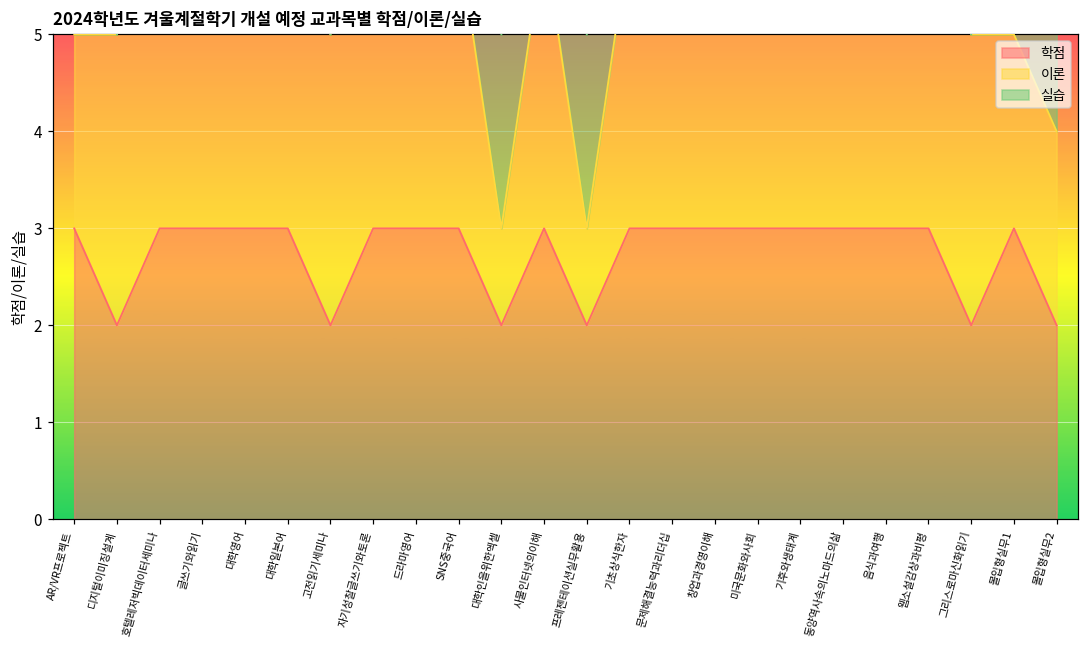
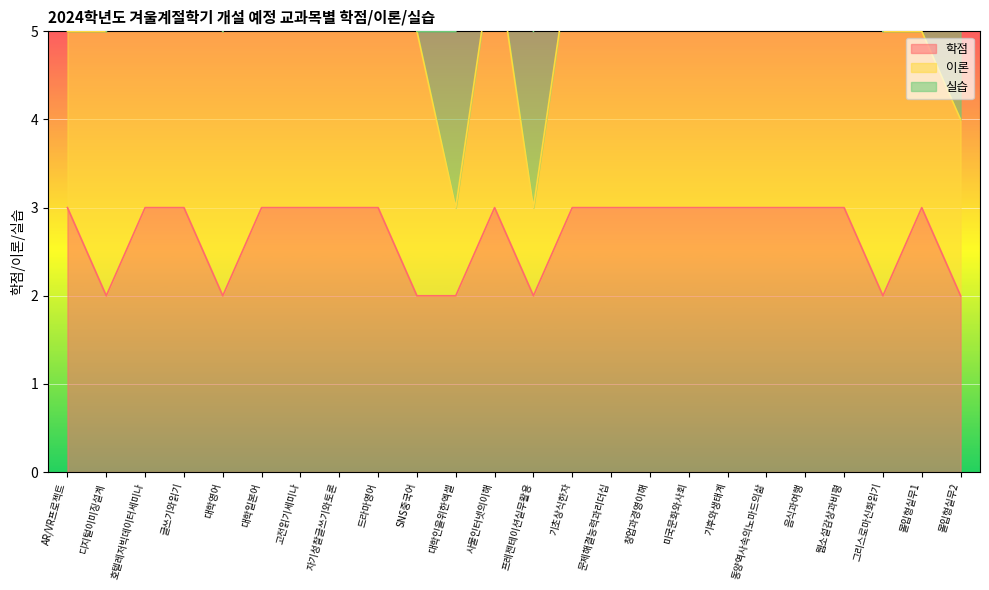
학점, 대학영어: 3 -> 2
학점, 고전읽기세미나: 2 -> 3
학점, SNS중국어: 3 -> 2
